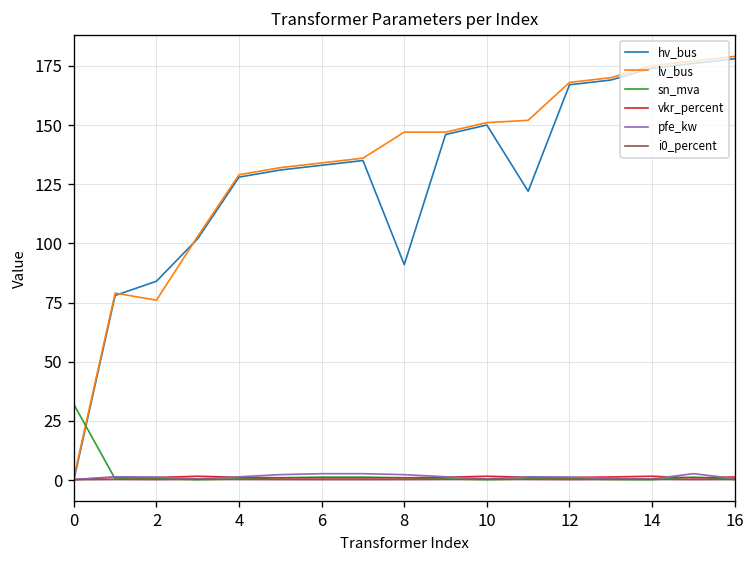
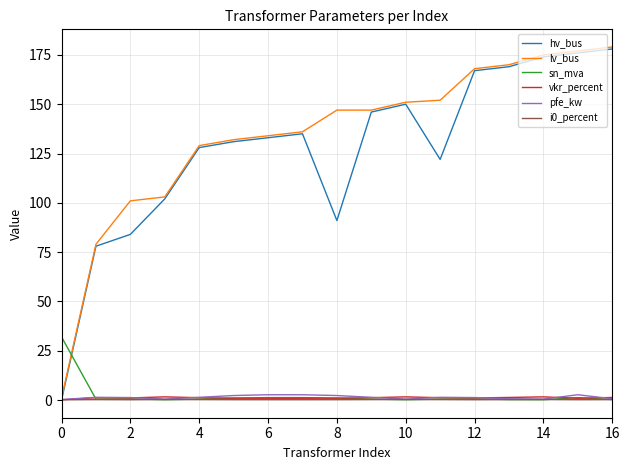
lv_bus, 2: 76 -> 101
